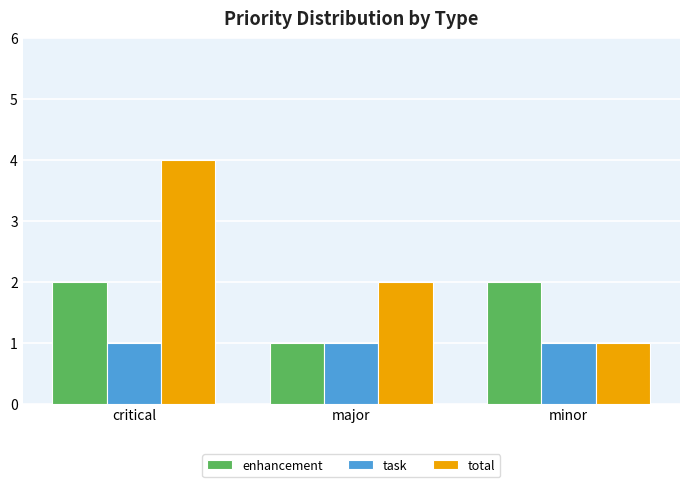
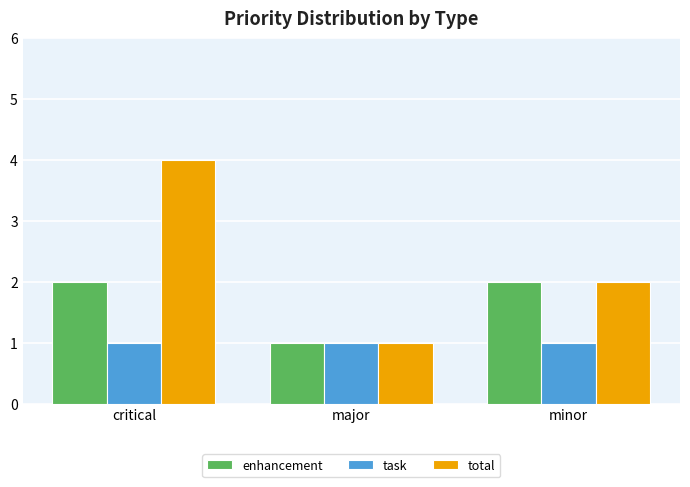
total, major: 2 -> 1
total, minor: 1 -> 2
